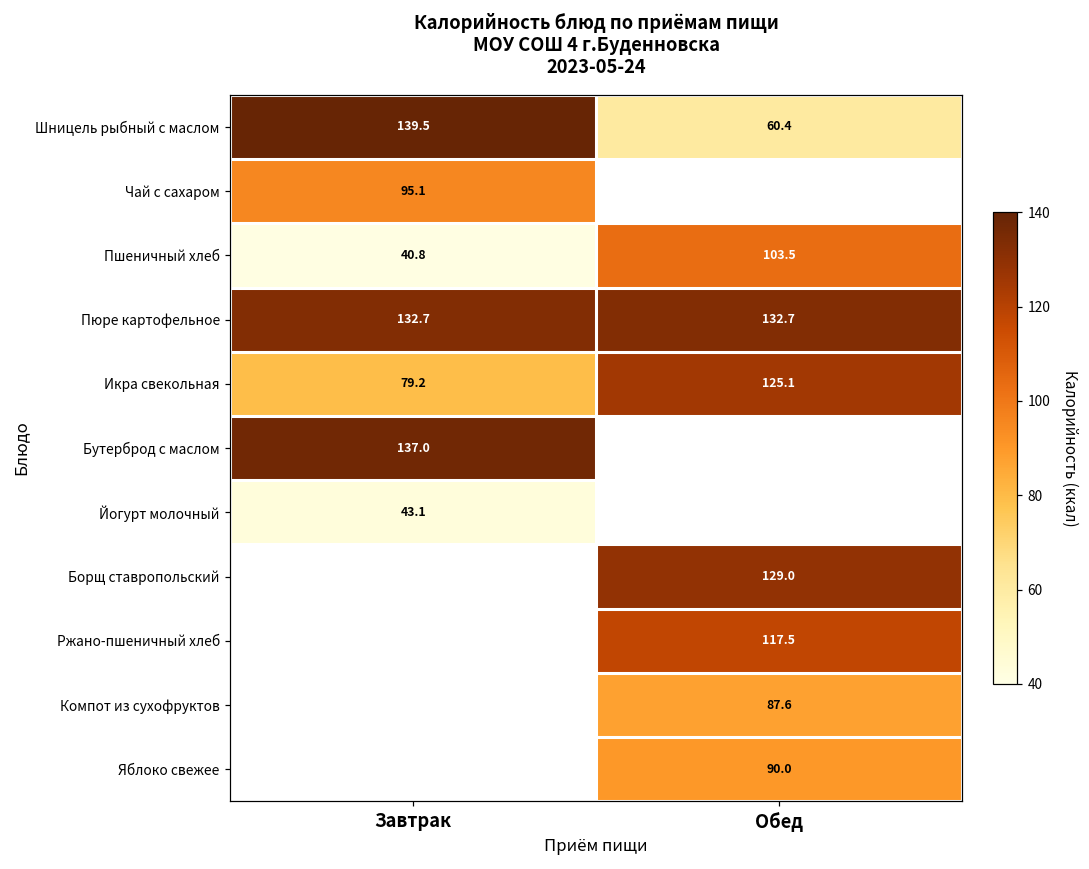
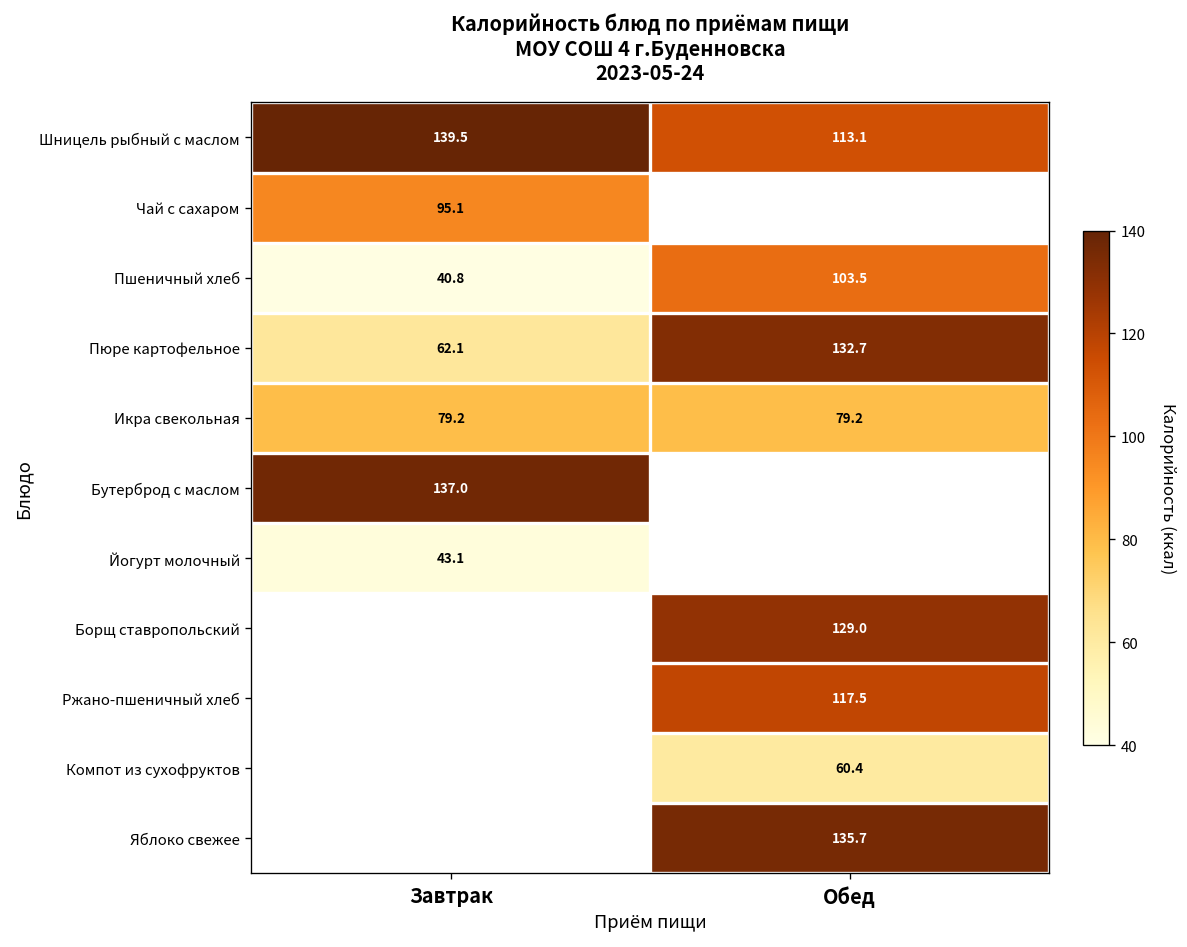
Шницель рыбный с маслом, Обед: 60.4 -> 113.1
Пюре картофельное, Завтрак: 132.7 -> 62.1
Икра свекольная, Обед: 125.1 -> 79.2
Компот из сухофруктов, Обед: 87.6 -> 60.4
Яблоко свежее, Обед: 90.0 -> 135.7
